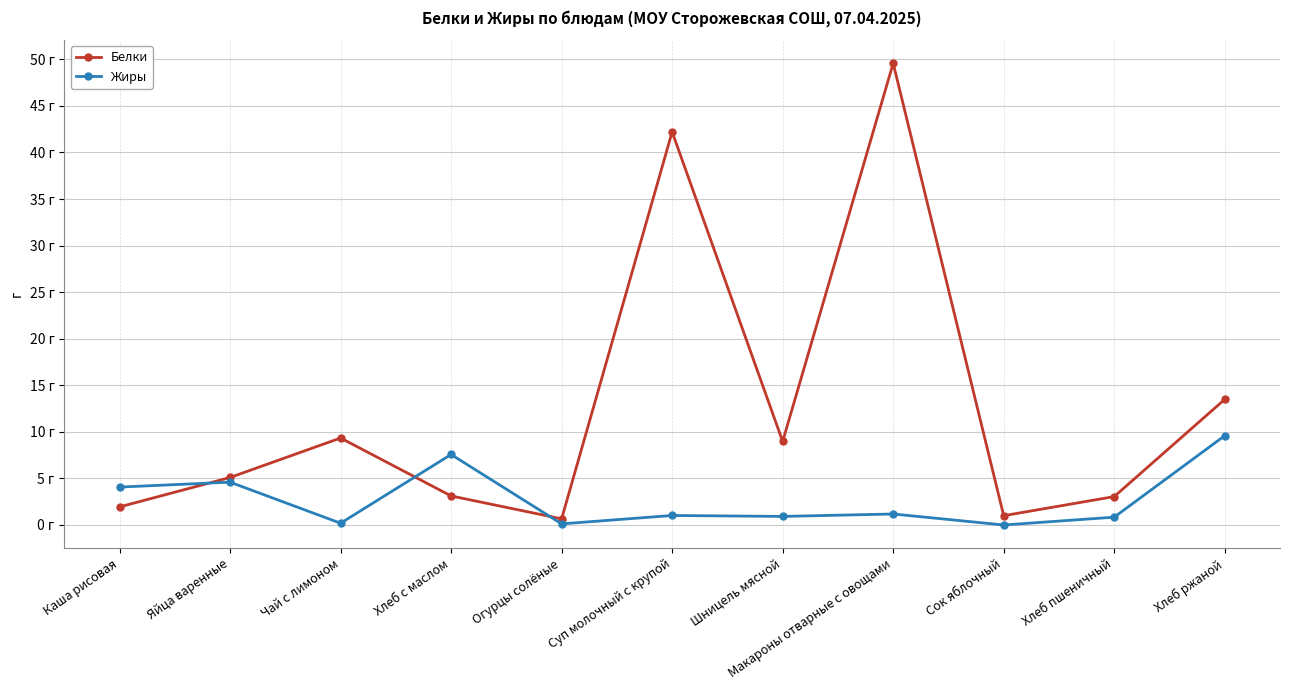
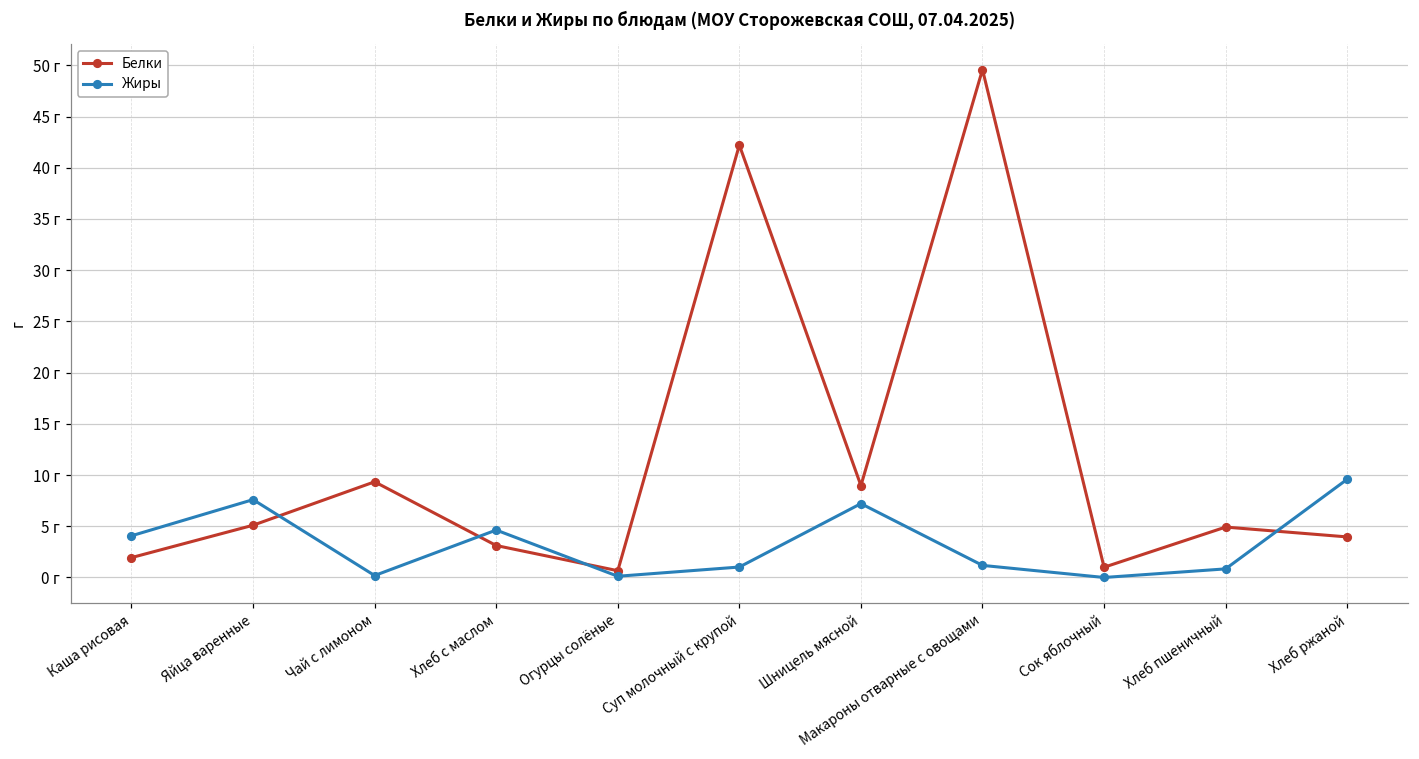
Жиры, Яйца варенные: 5 г -> 8 г
Жиры, Хлеб с маслом: 8 г -> 5 г
Жиры, Шницель мясной: 1 г -> 7 г
Белки, Хлеб пшеничный: 3 г -> 5 г
Белки, Хлеб ржаной: 13 г -> 4 г
